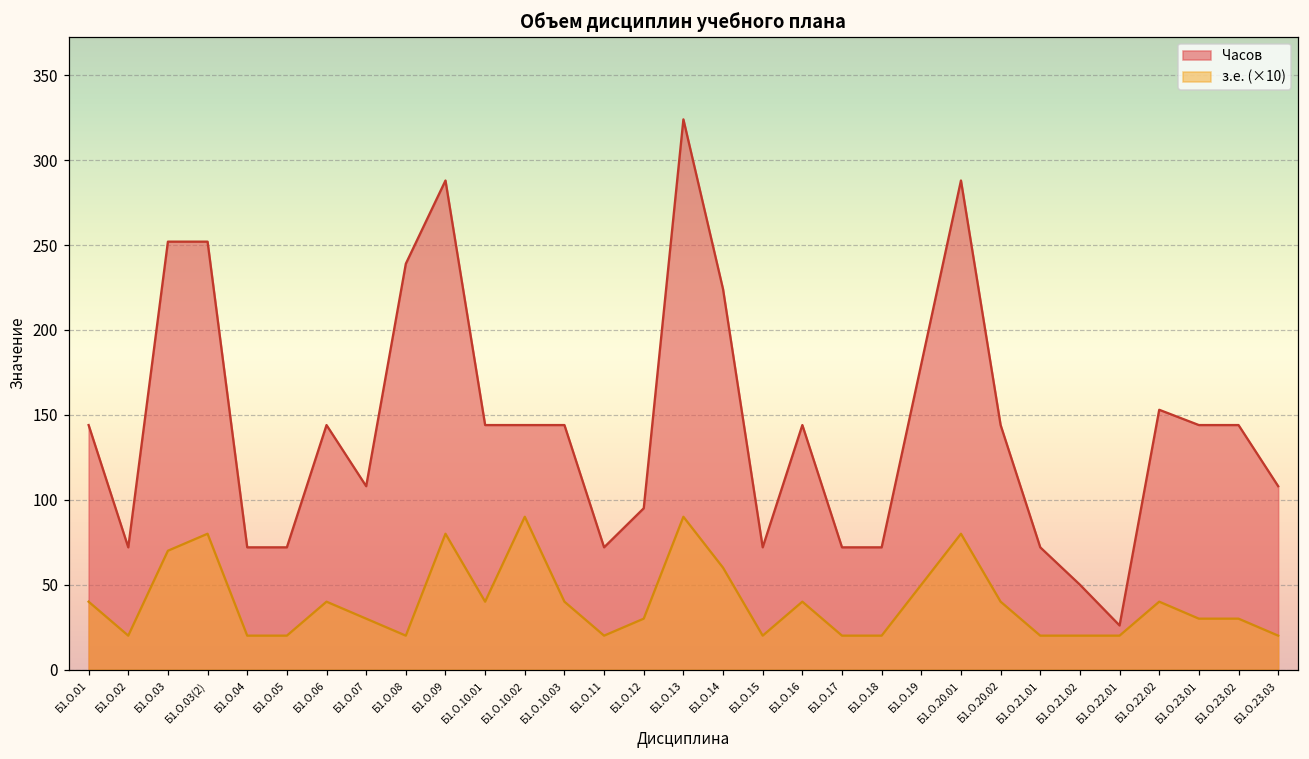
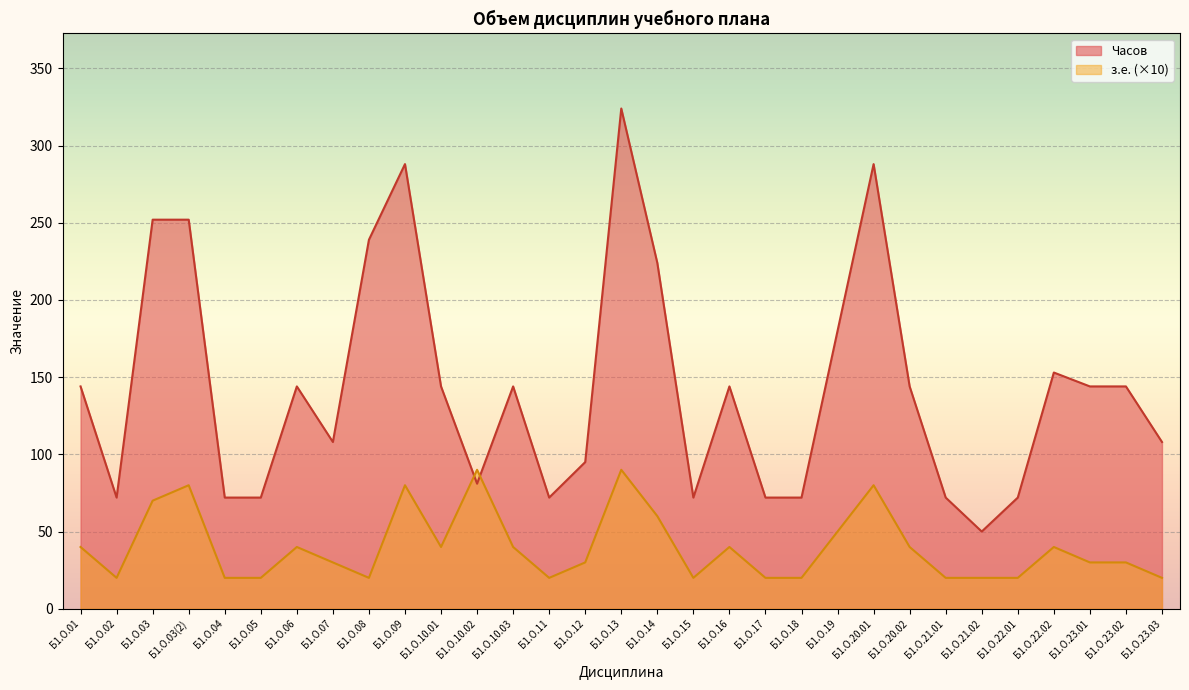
Часов, Б1.О.10.02: 144 -> 81
Часов, Б1.О.22.01: 26 -> 72
